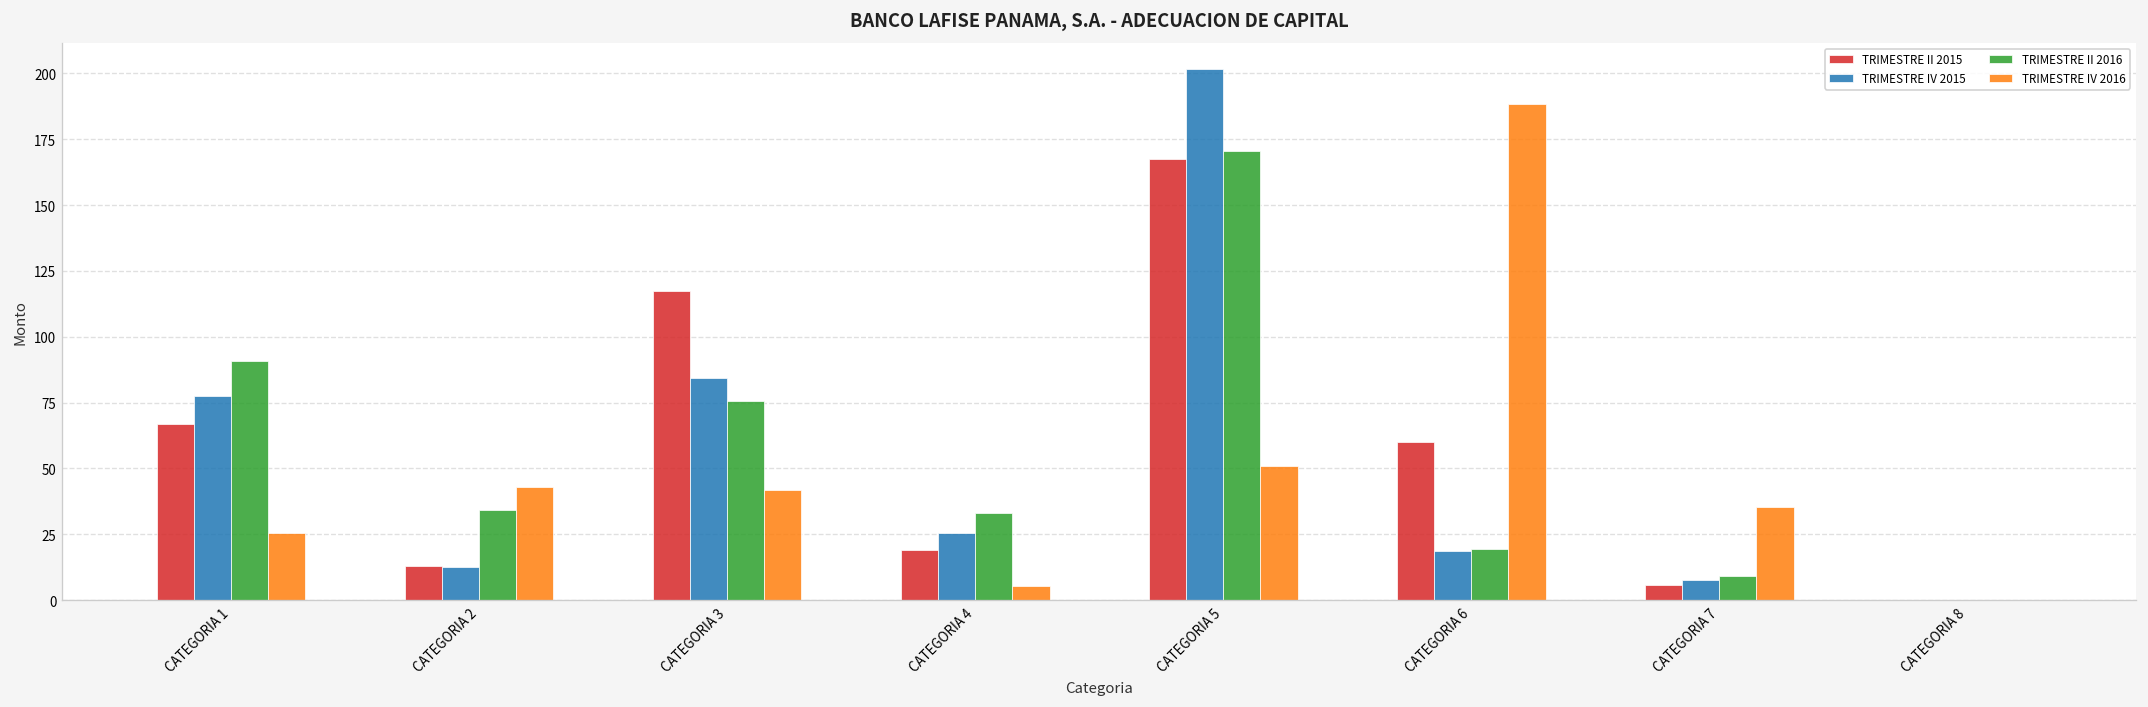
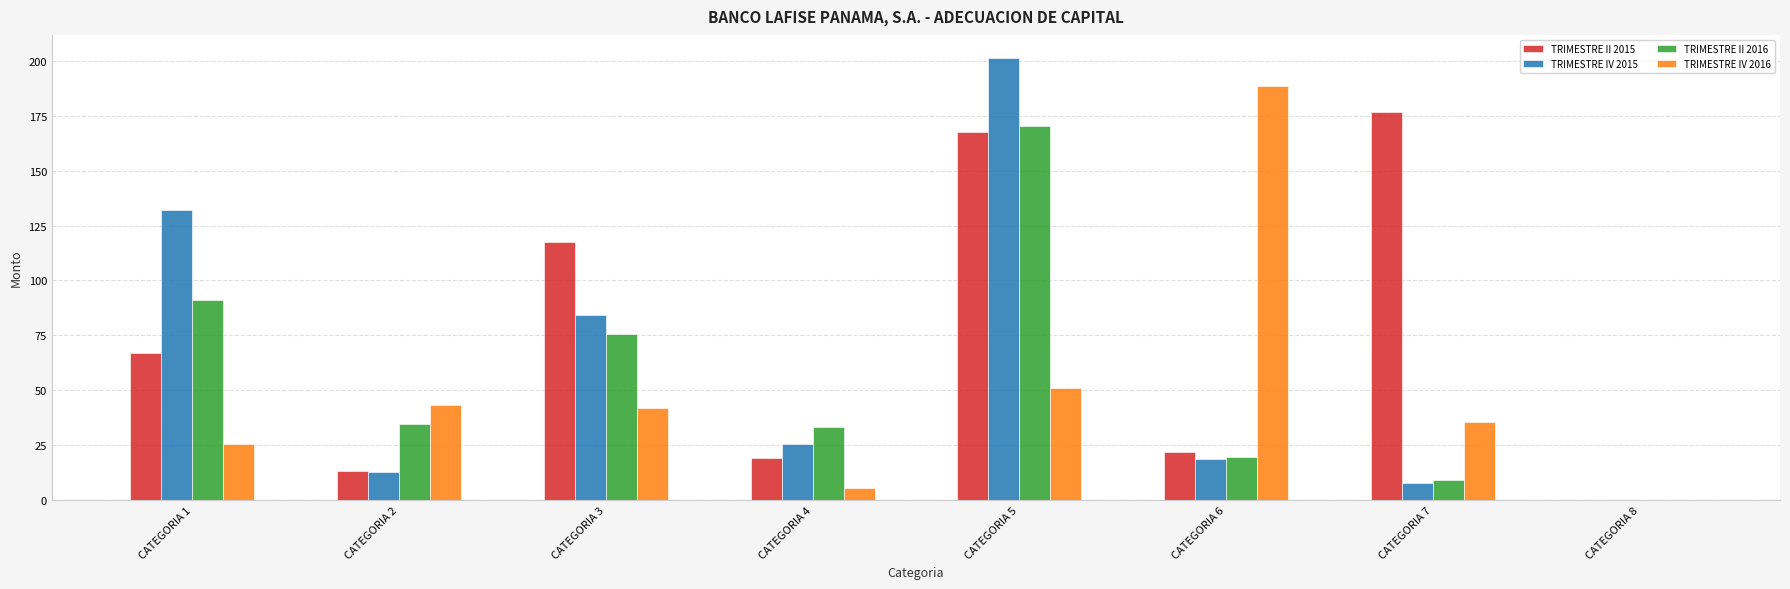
TRIMESTRE IV 2015, CATEGORIA 1: 77 -> 132
TRIMESTRE II 2015, CATEGORIA 6: 60 -> 22
TRIMESTRE II 2015, CATEGORIA 7: 6 -> 177
